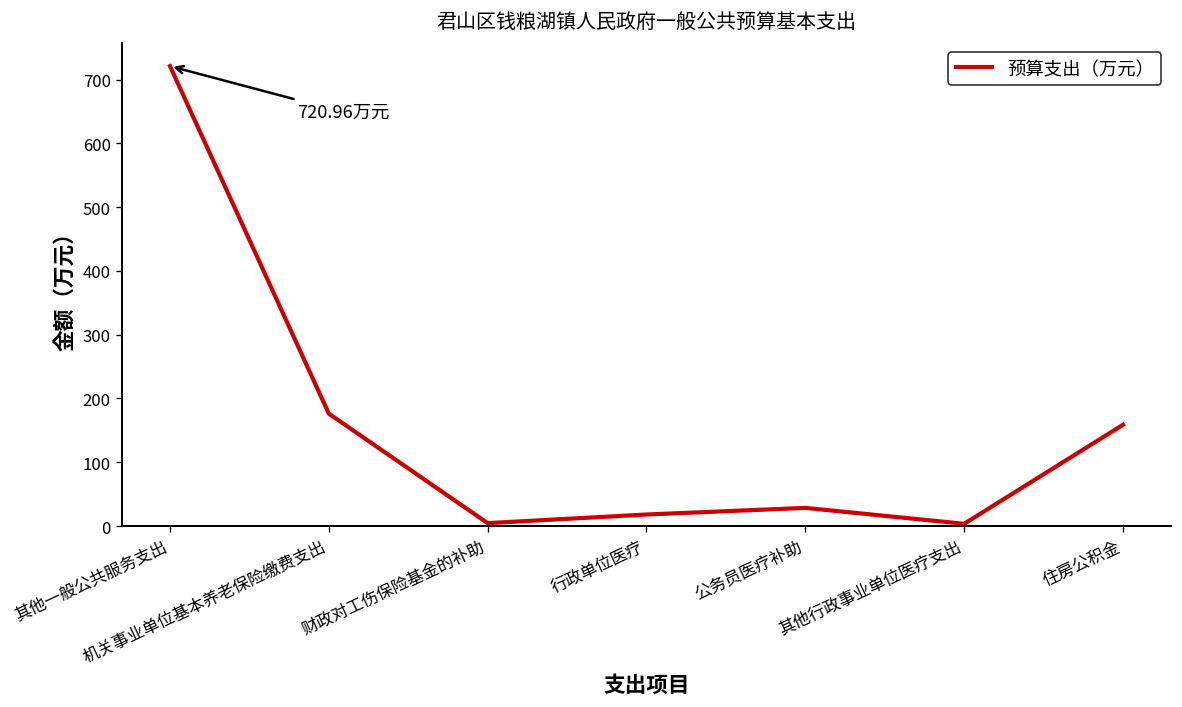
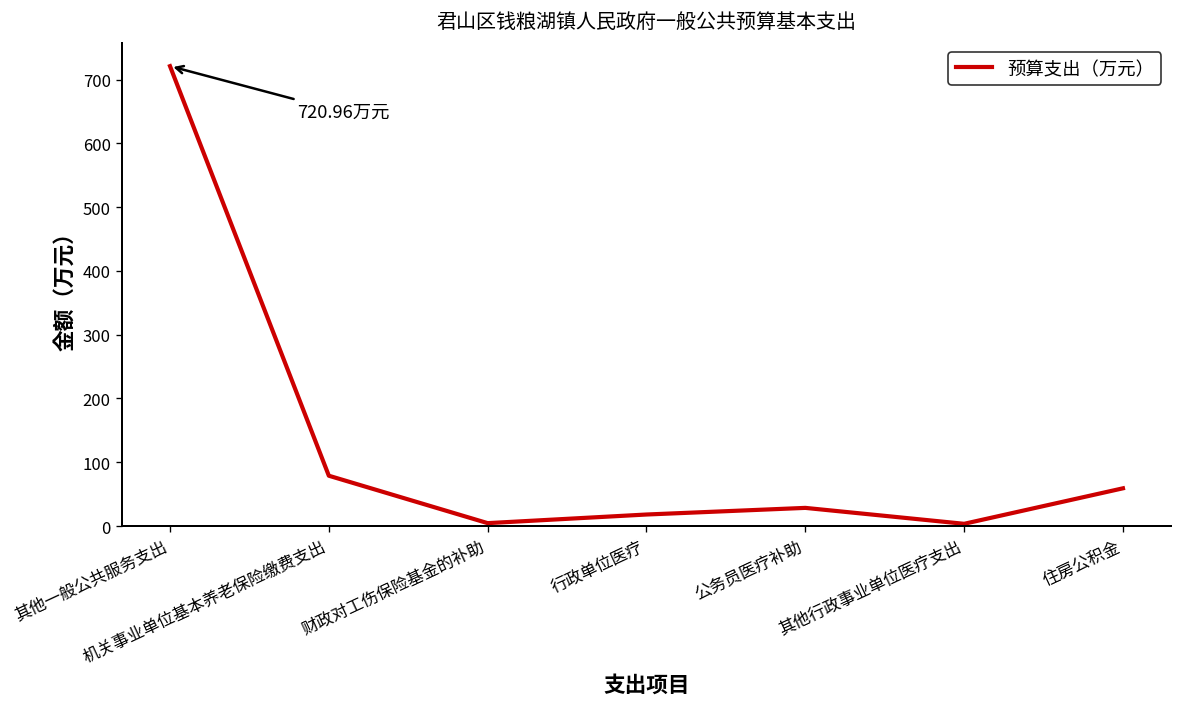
机关事业单位基本养老保险缴费支出: 180 -> 80
住房公积金: 160 -> 60
